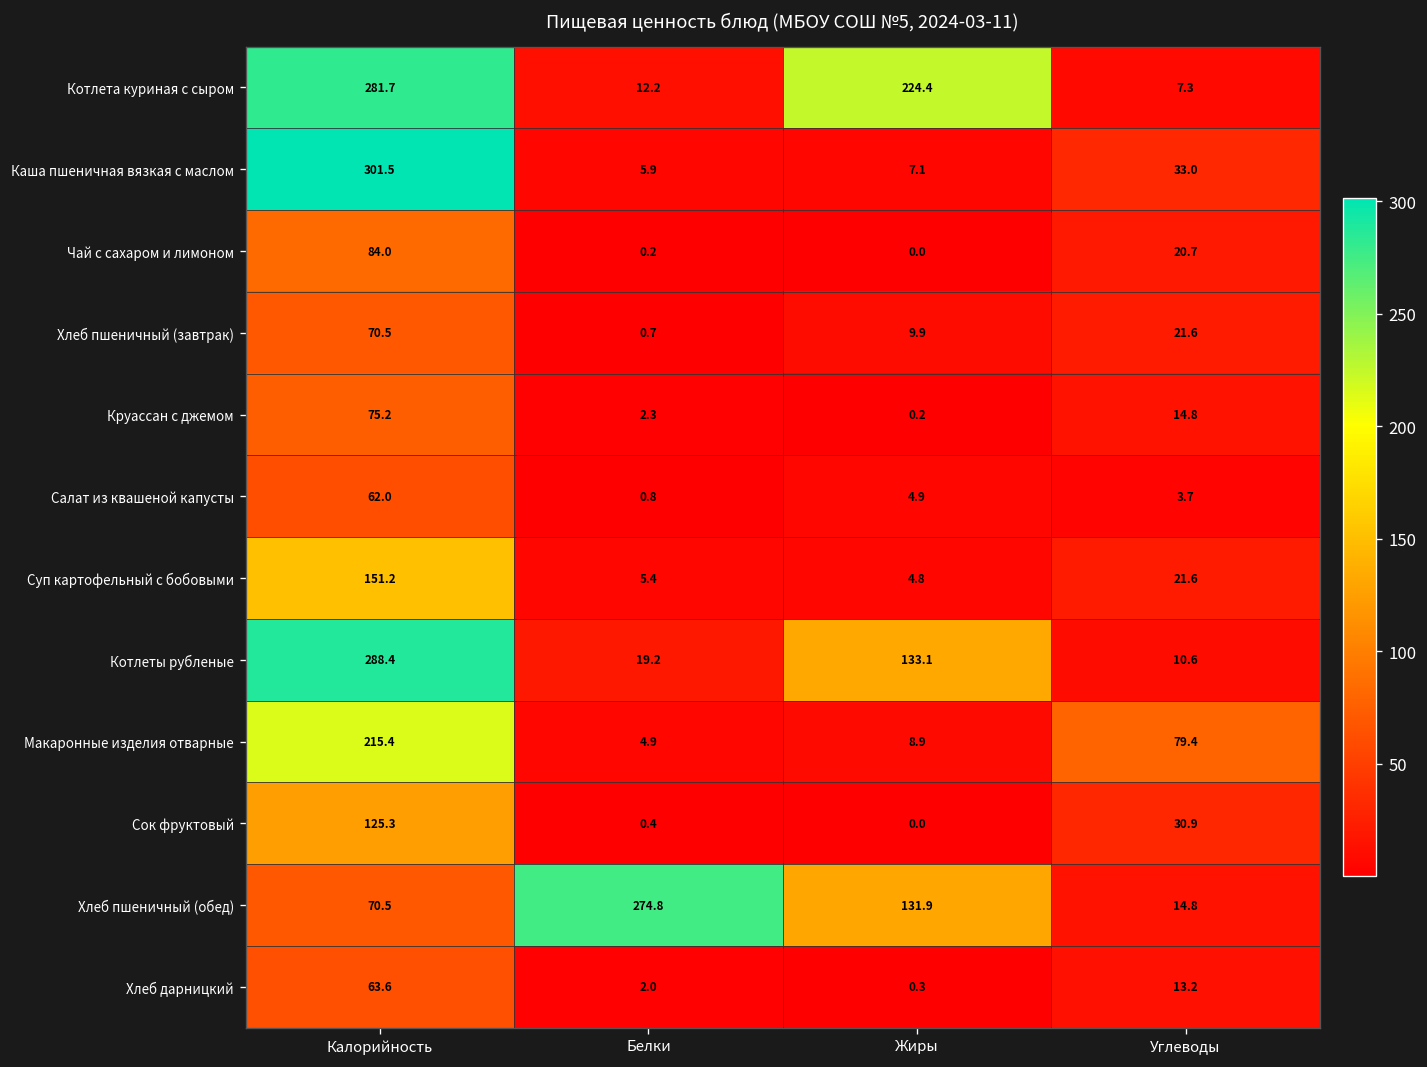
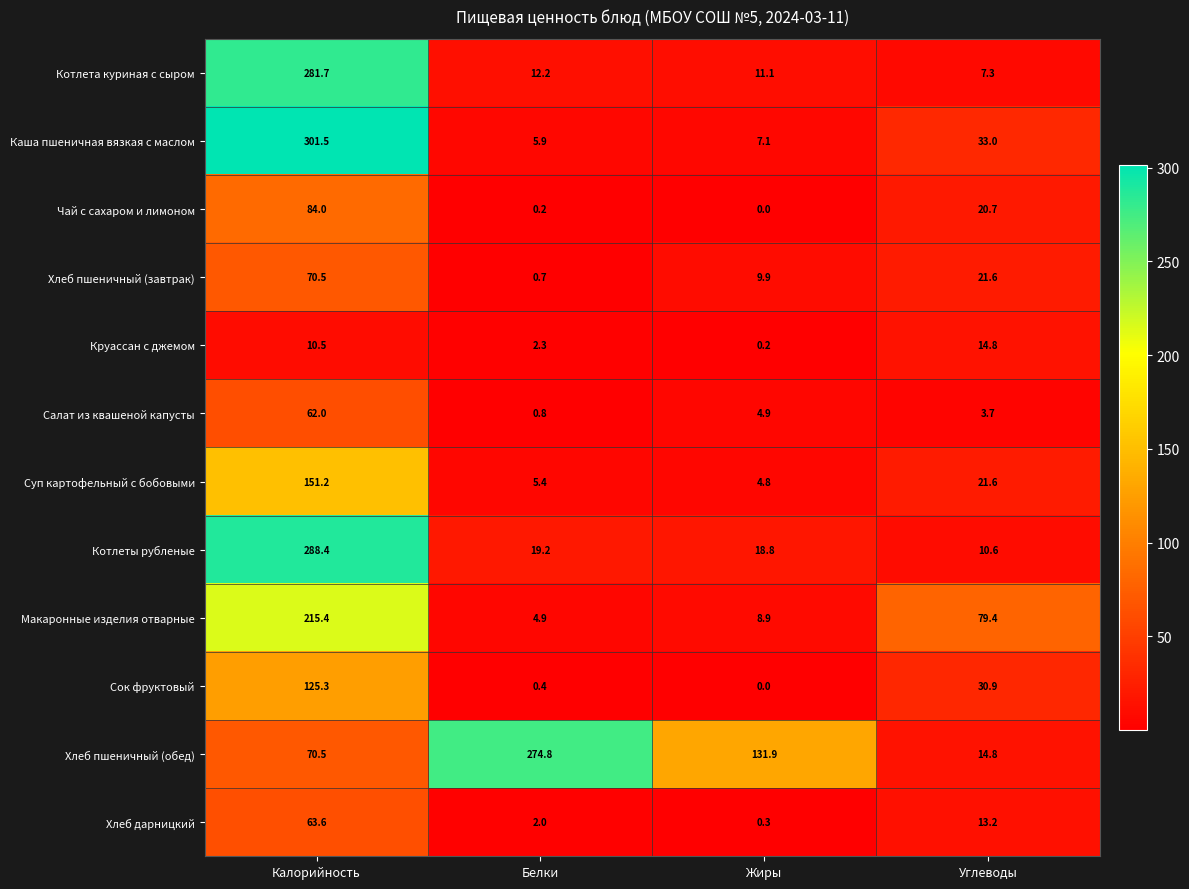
Котлета куриная с сыром, Жиры: 224.4 -> 11.1
Круассан с джемом, Калорийность: 75.2 -> 10.5
Котлеты рубленые, Жиры: 133.1 -> 18.8
